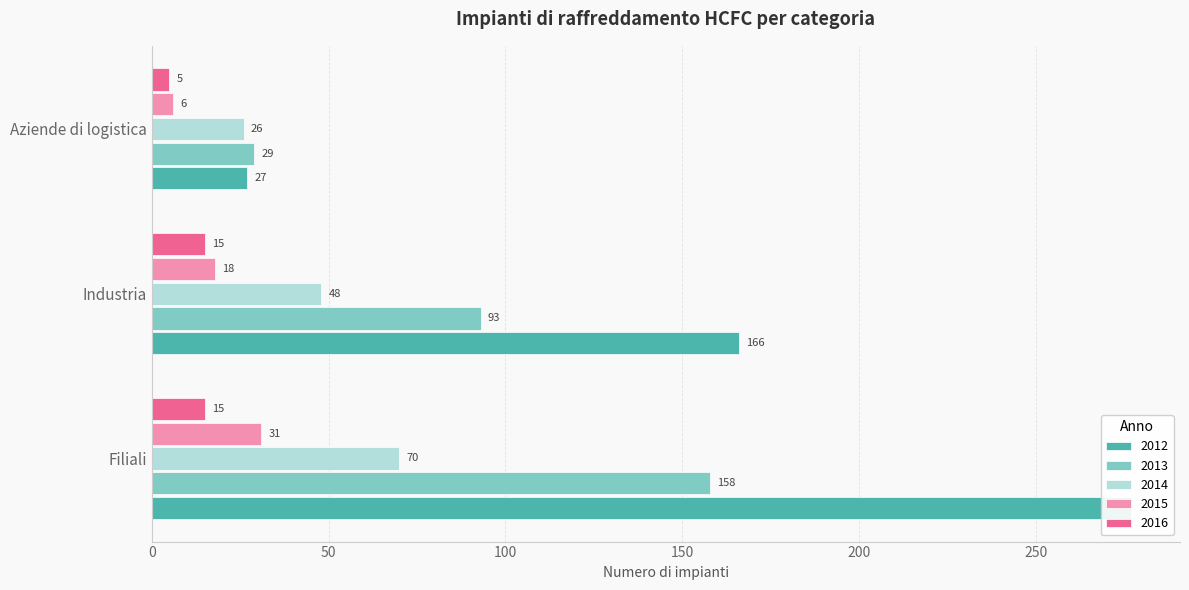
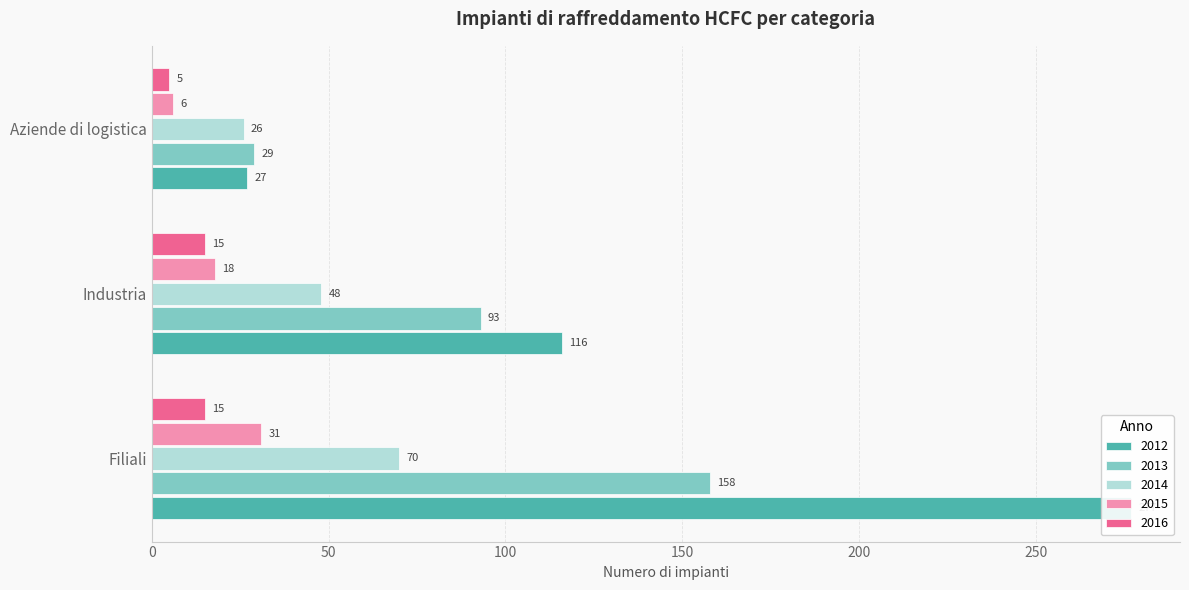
2012, Industria: 166 -> 116
